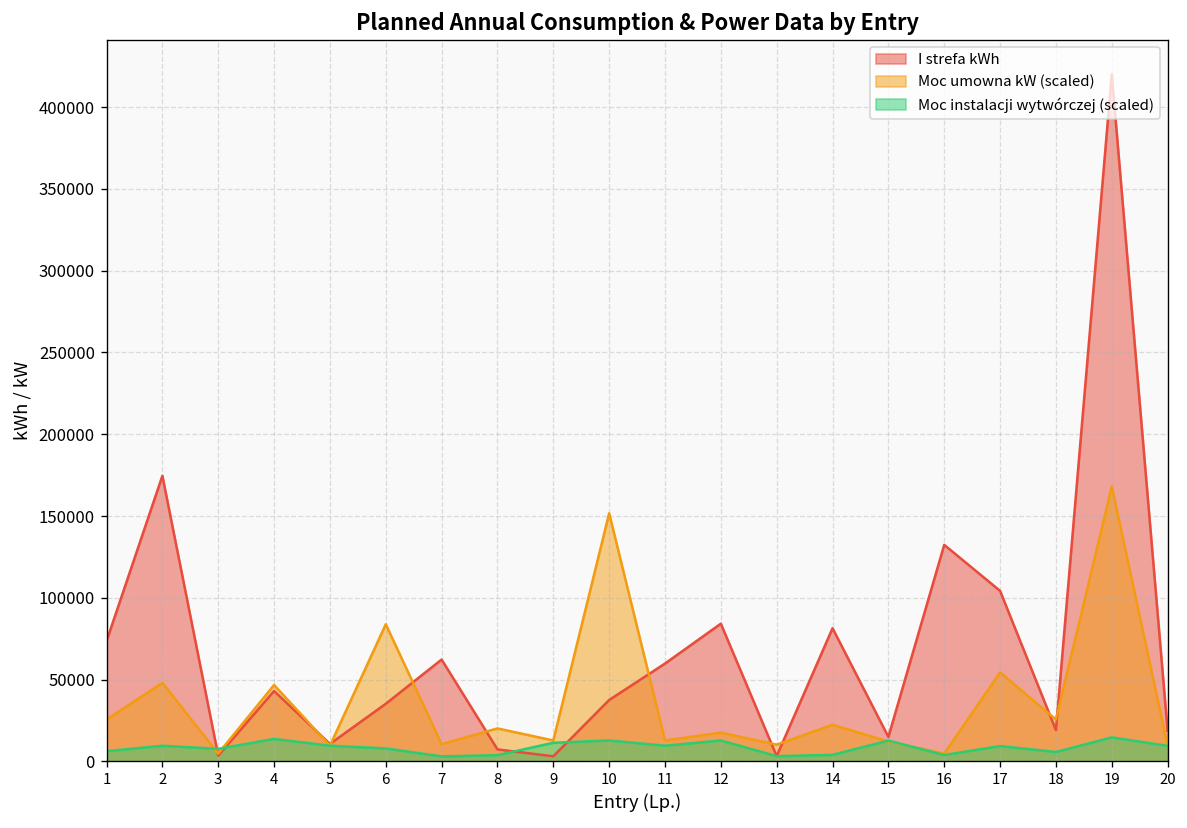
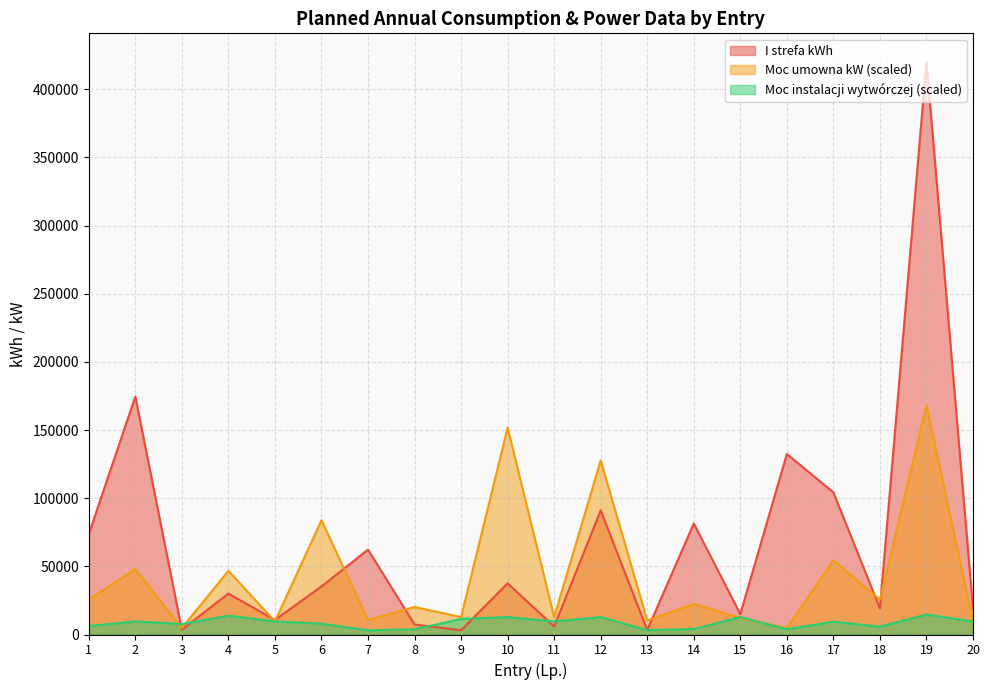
I strefa kWh, 4: 43000 -> 30000
I strefa kWh, 11: 60000 -> 6000
I strefa kWh, 12: 84000 -> 91000
Moc umowna kW (scaled), 12: 18000 -> 128000
